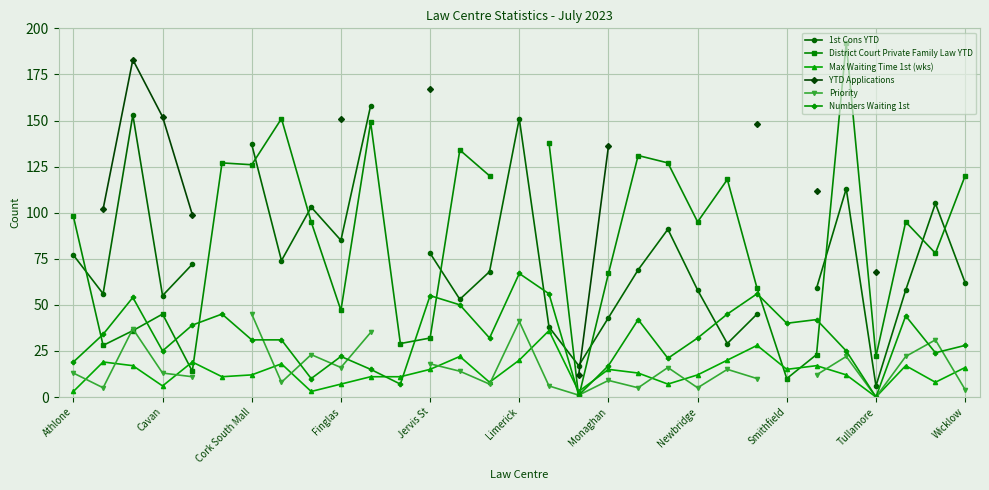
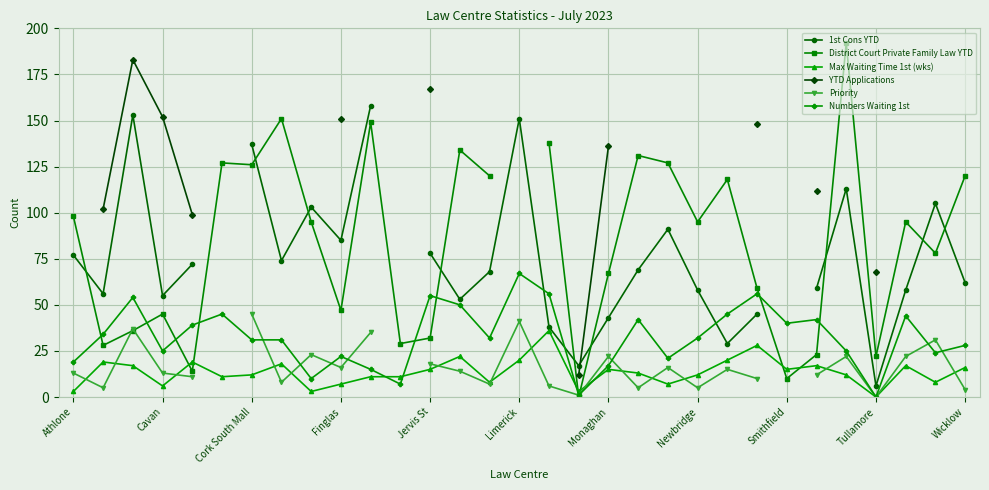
Priority, Monaghan: 9 -> 22
